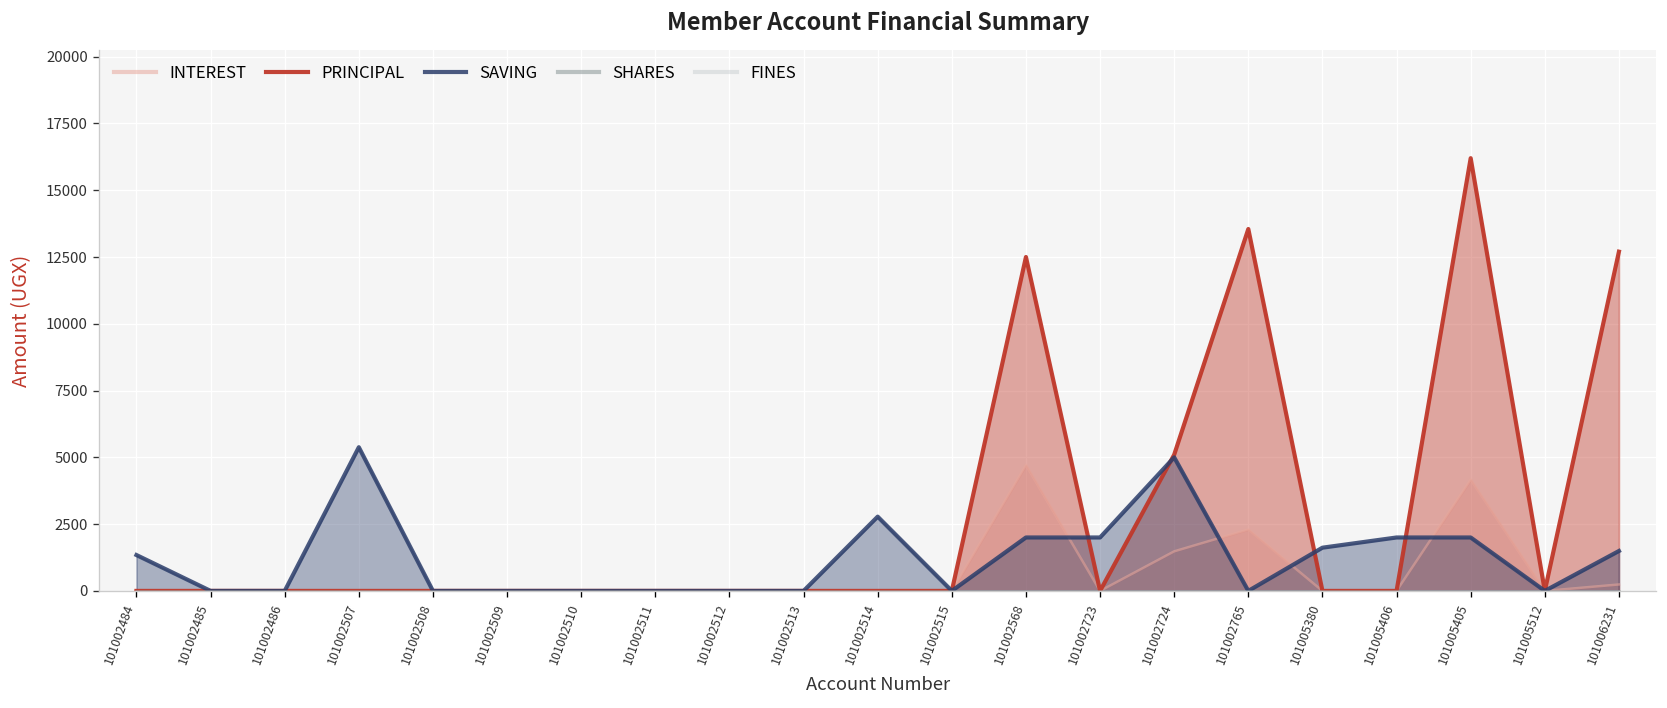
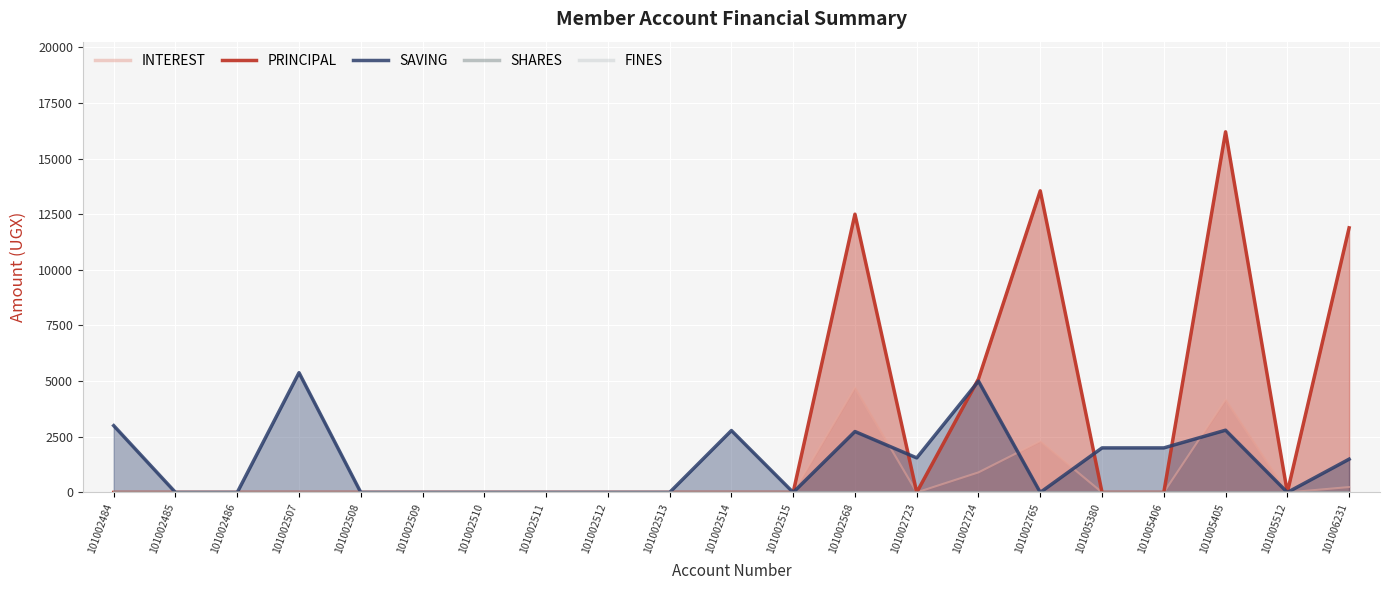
SAVING, 101002484: 1300 -> 3000
SAVING, 101002568: 2000 -> 2700
SAVING, 101002723: 2000 -> 1600
INTEREST, 101002724: 1500 -> 900
SAVING, 101005380: 1600 -> 2000
SAVING, 101005405: 2000 -> 2800
PRINCIPAL, 101006231: 12700 -> 11900
